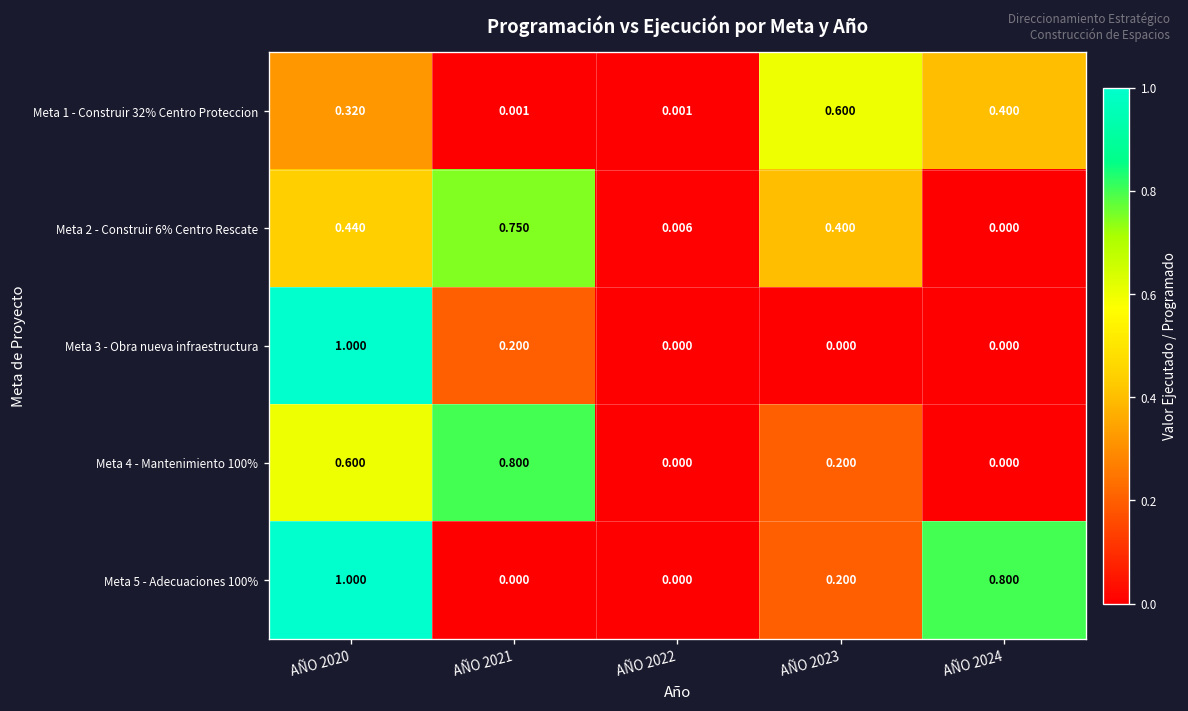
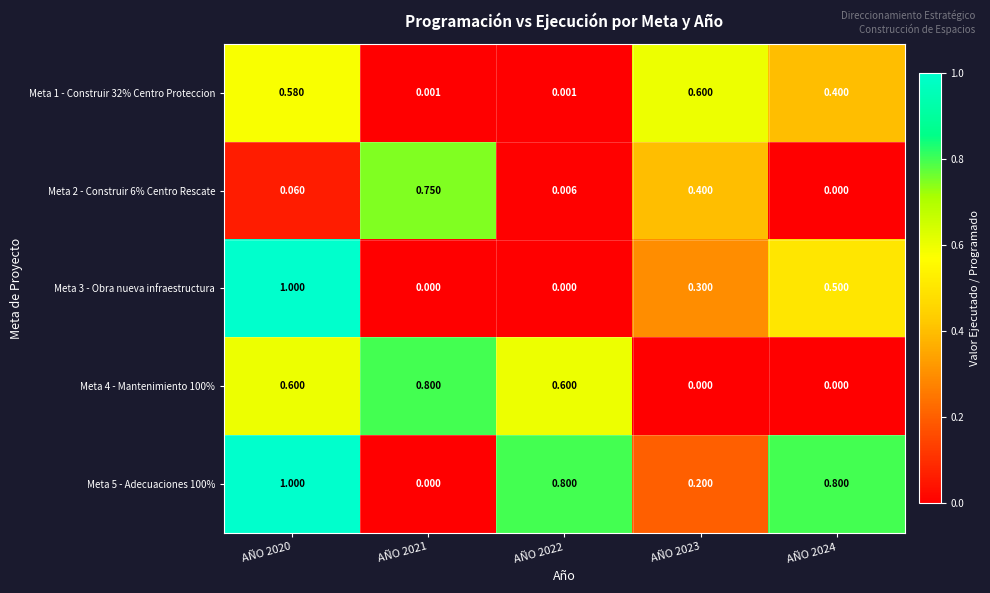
Meta 1 - Construir 32% Centro Proteccion, AÑO 2020: 0.320 -> 0.580
Meta 2 - Construir 6% Centro Rescate, AÑO 2020: 0.440 -> 0.060
Meta 3 - Obra nueva infraestructura, AÑO 2021: 0.200 -> 0.000
Meta 3 - Obra nueva infraestructura, AÑO 2023: 0.000 -> 0.300
Meta 3 - Obra nueva infraestructura, AÑO 2024: 0.000 -> 0.500
Meta 4 - Mantenimiento 100%, AÑO 2022: 0.000 -> 0.600
Meta 4 - Mantenimiento 100%, AÑO 2023: 0.200 -> 0.000
Meta 5 - Adecuaciones 100%, AÑO 2022: 0.000 -> 0.800
